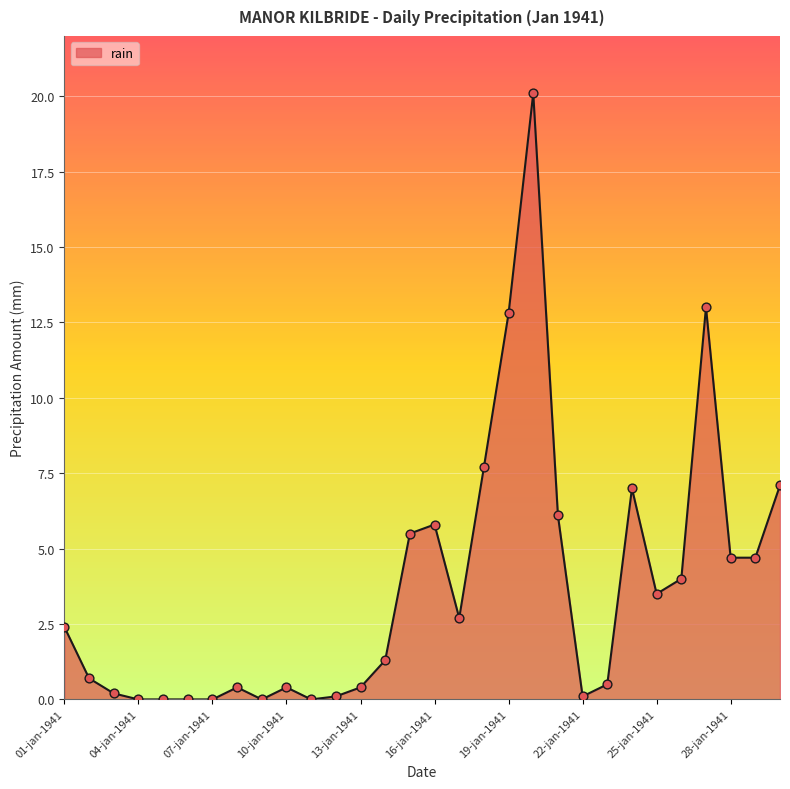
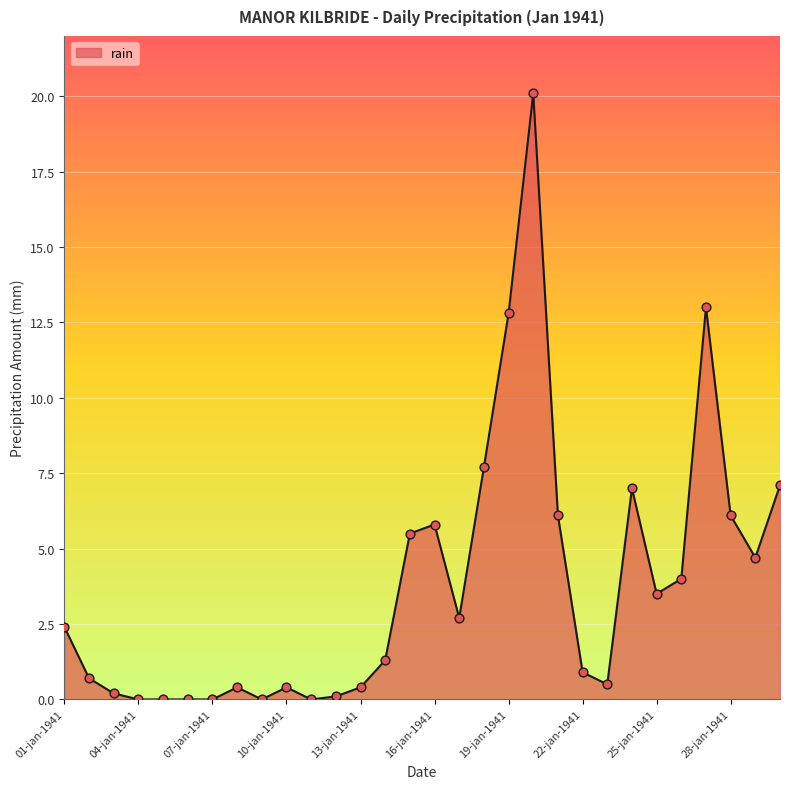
22-jan-1941: 0.1 -> 0.9
28-jan-1941: 4.7 -> 6.1
